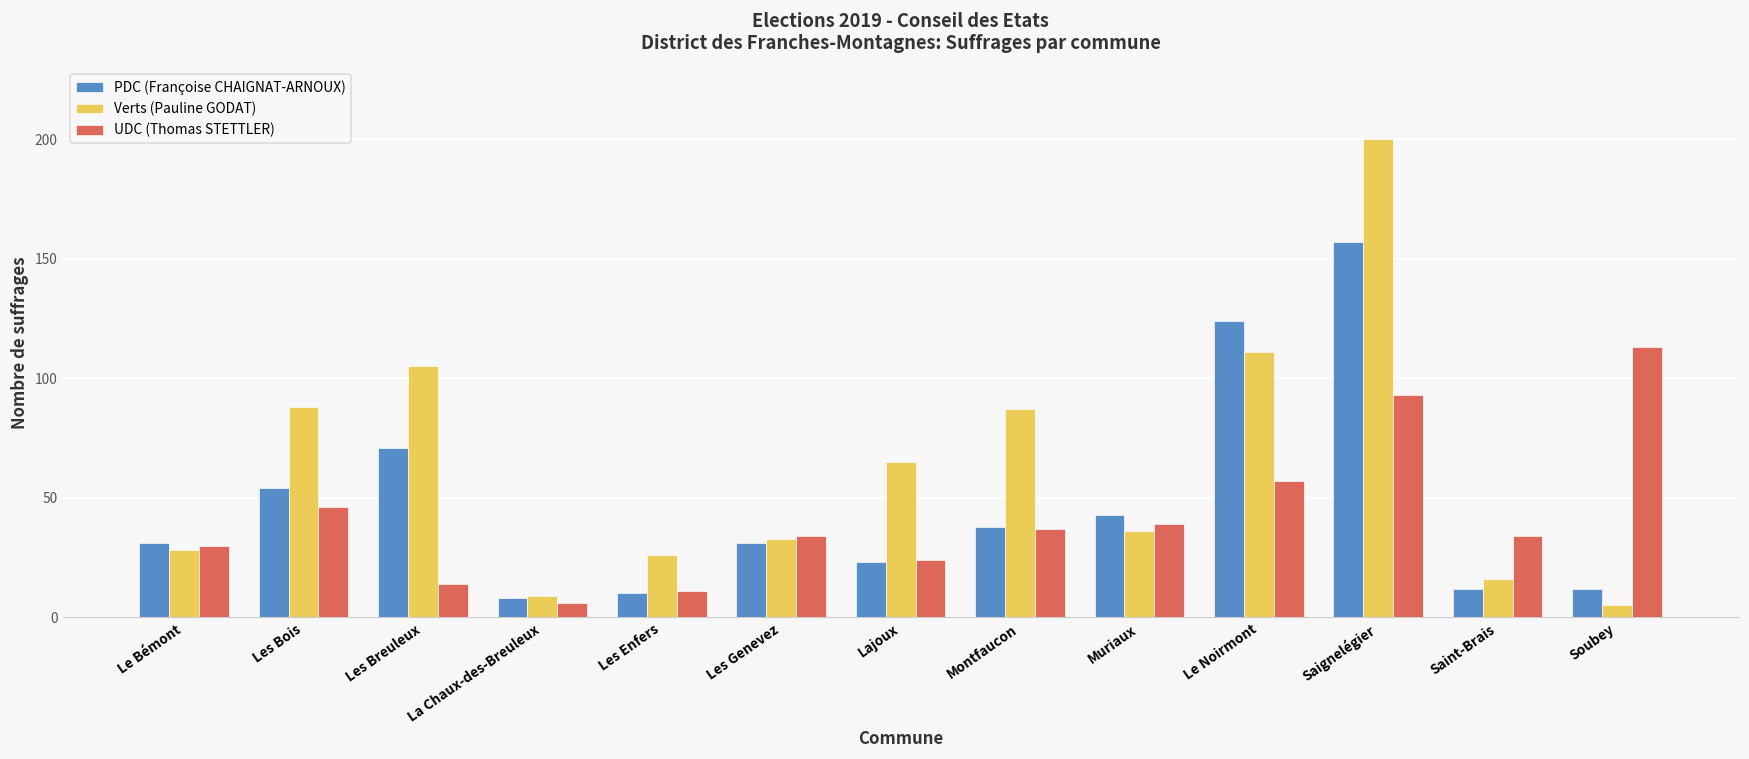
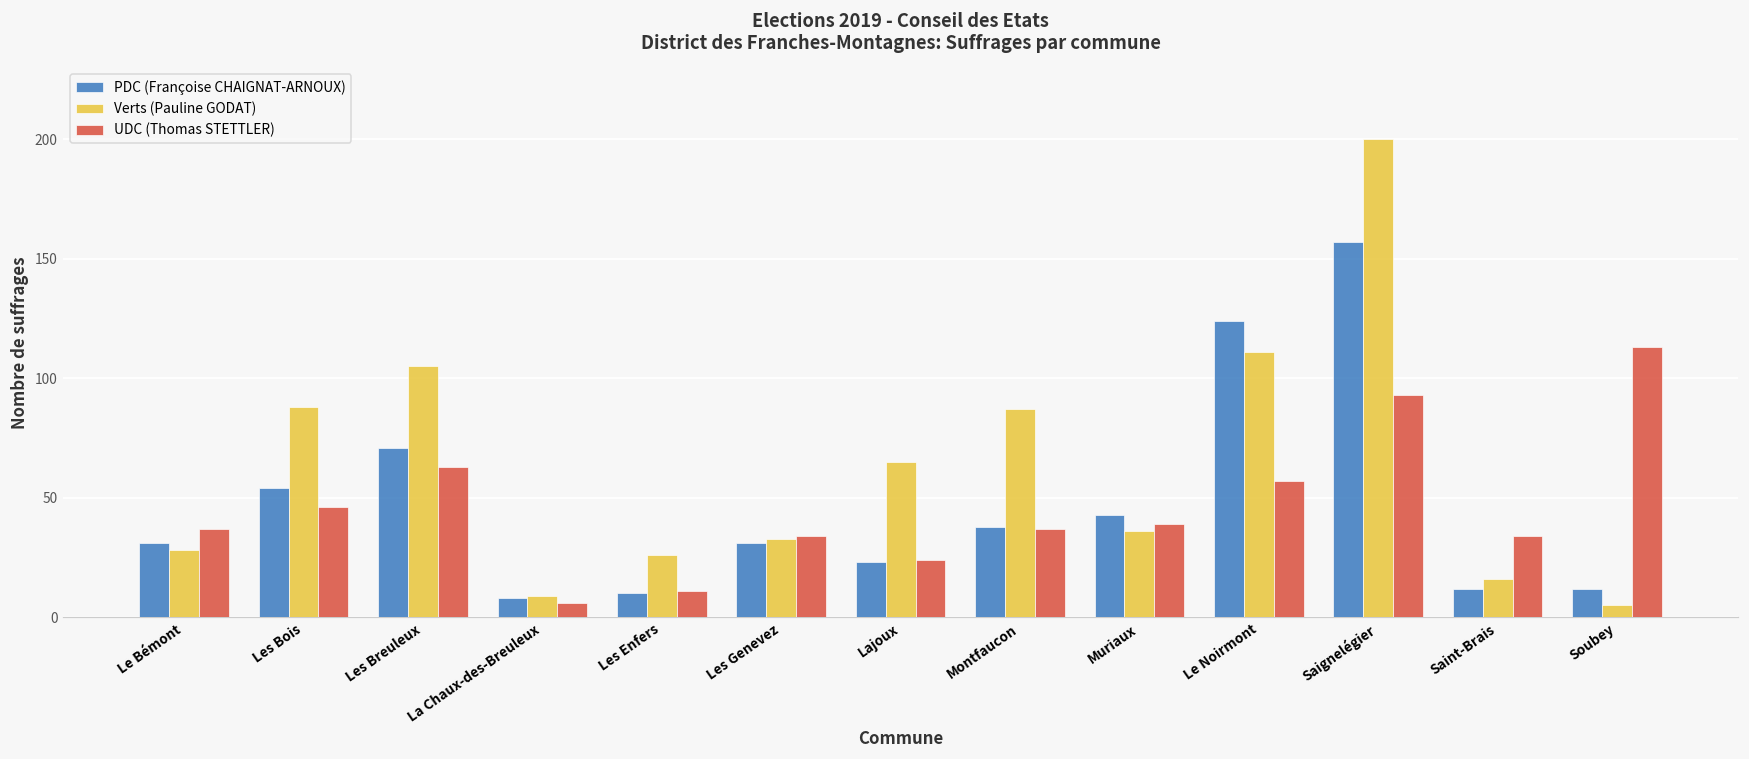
UDC (Thomas STETTLER), Le Bémont: 30 -> 37
UDC (Thomas STETTLER), Les Breuleux: 14 -> 63
